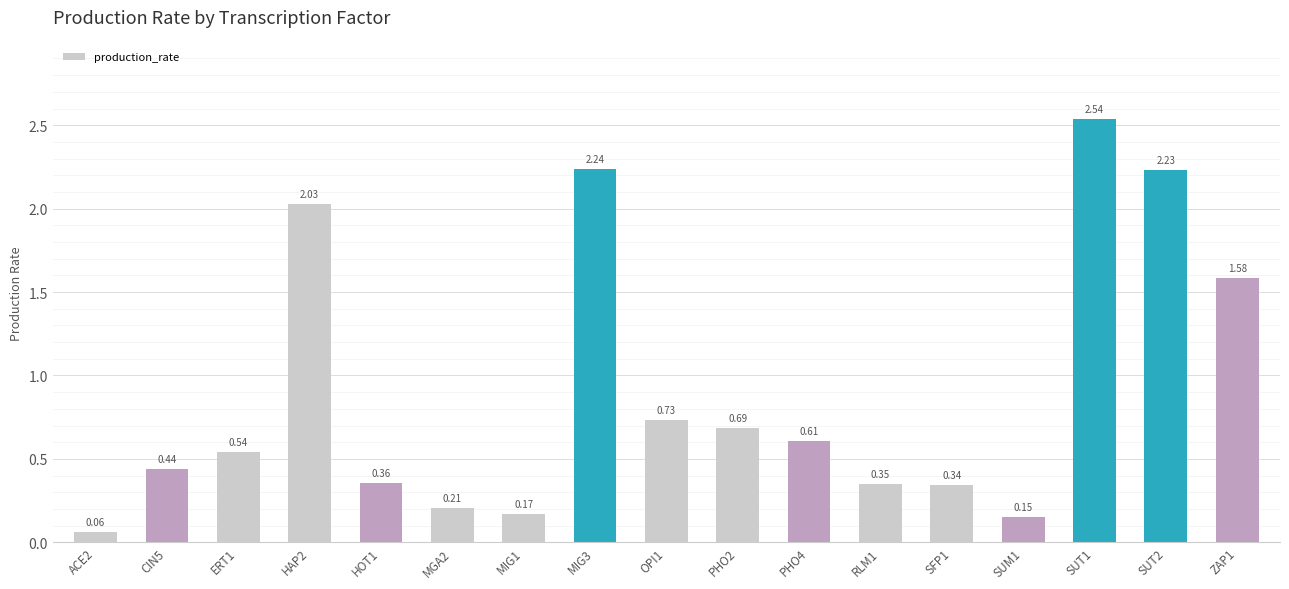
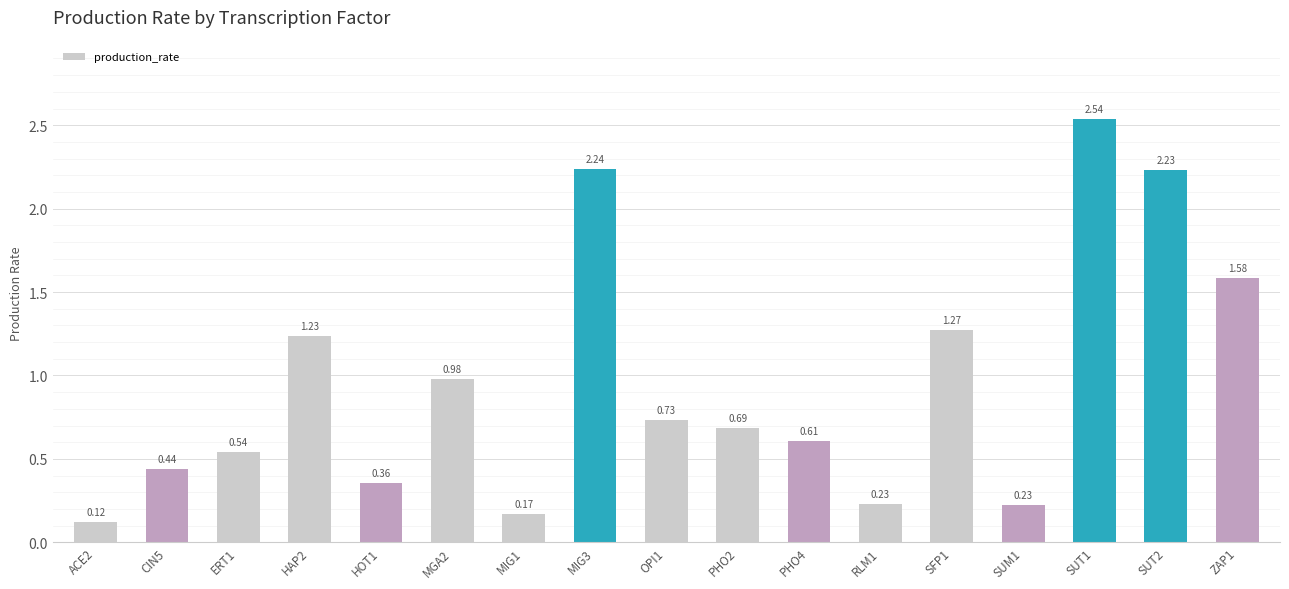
ACE2: 0.06 -> 0.12
HAP2: 2.03 -> 1.23
MGA2: 0.21 -> 0.98
RLM1: 0.35 -> 0.23
SFP1: 0.34 -> 1.27
SUM1: 0.15 -> 0.23
